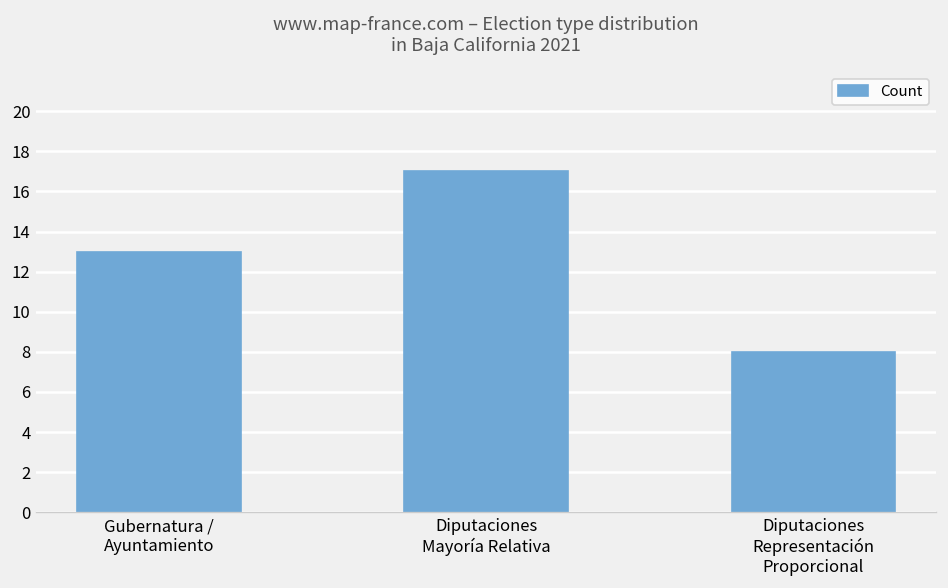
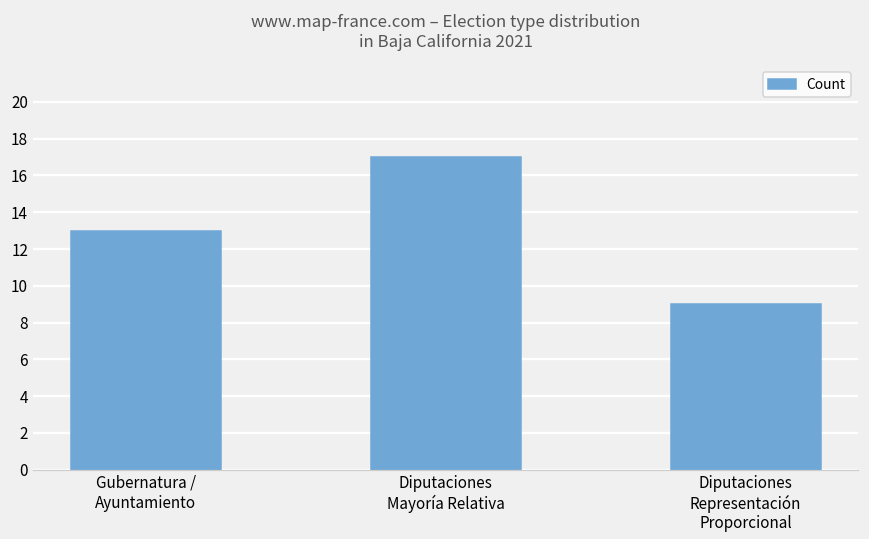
Diputaciones Representación Proporcional: 8 -> 9
